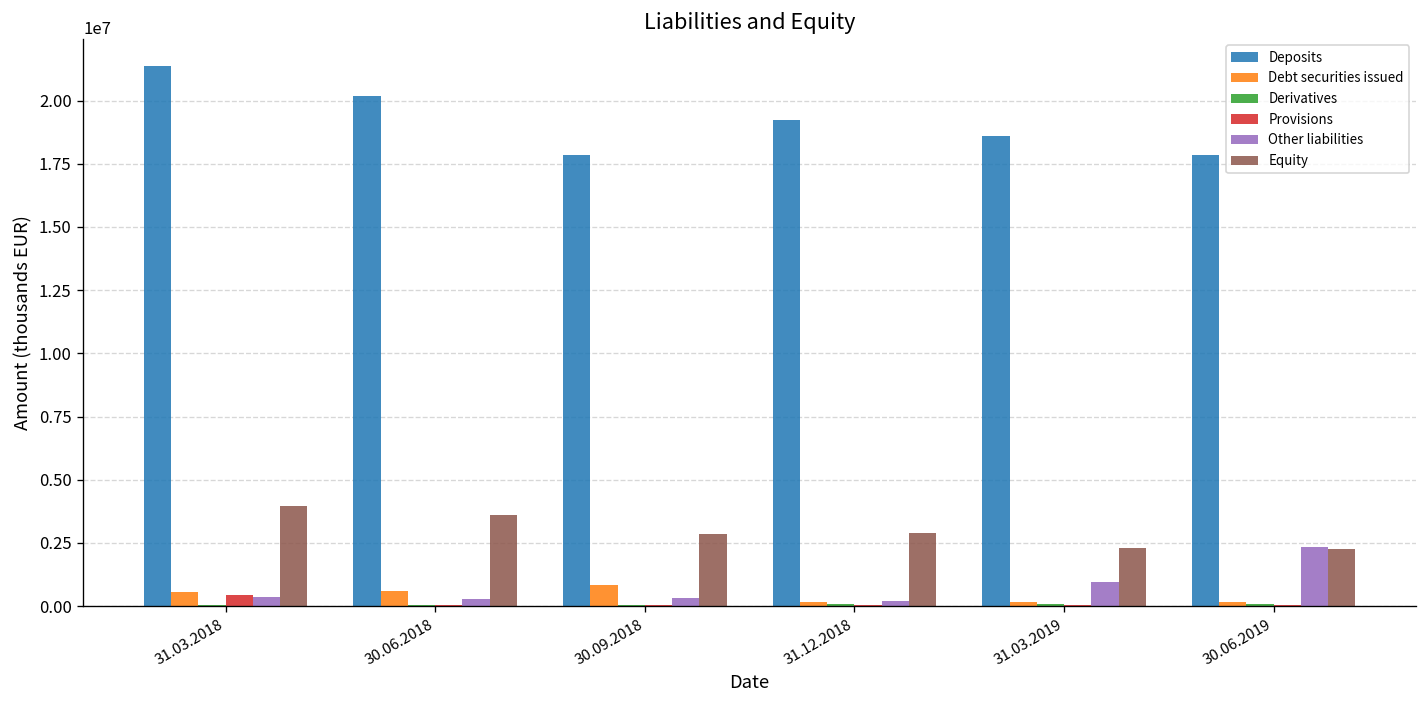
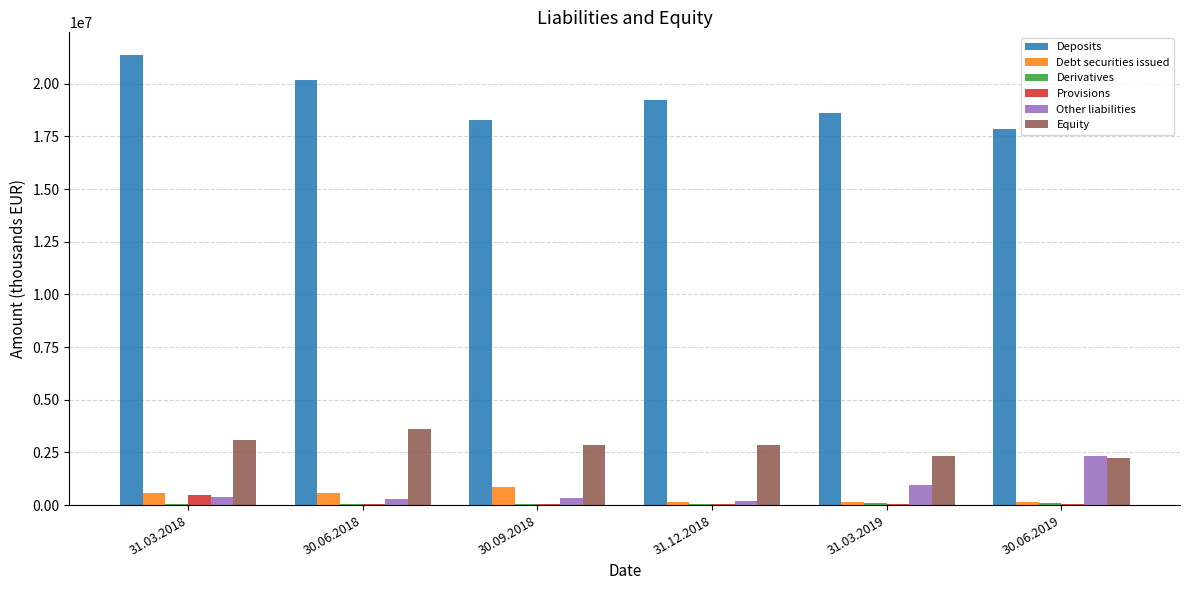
Equity, 31.03.2018: 4000000 -> 3100000
Deposits, 30.09.2018: 17900000 -> 18300000
